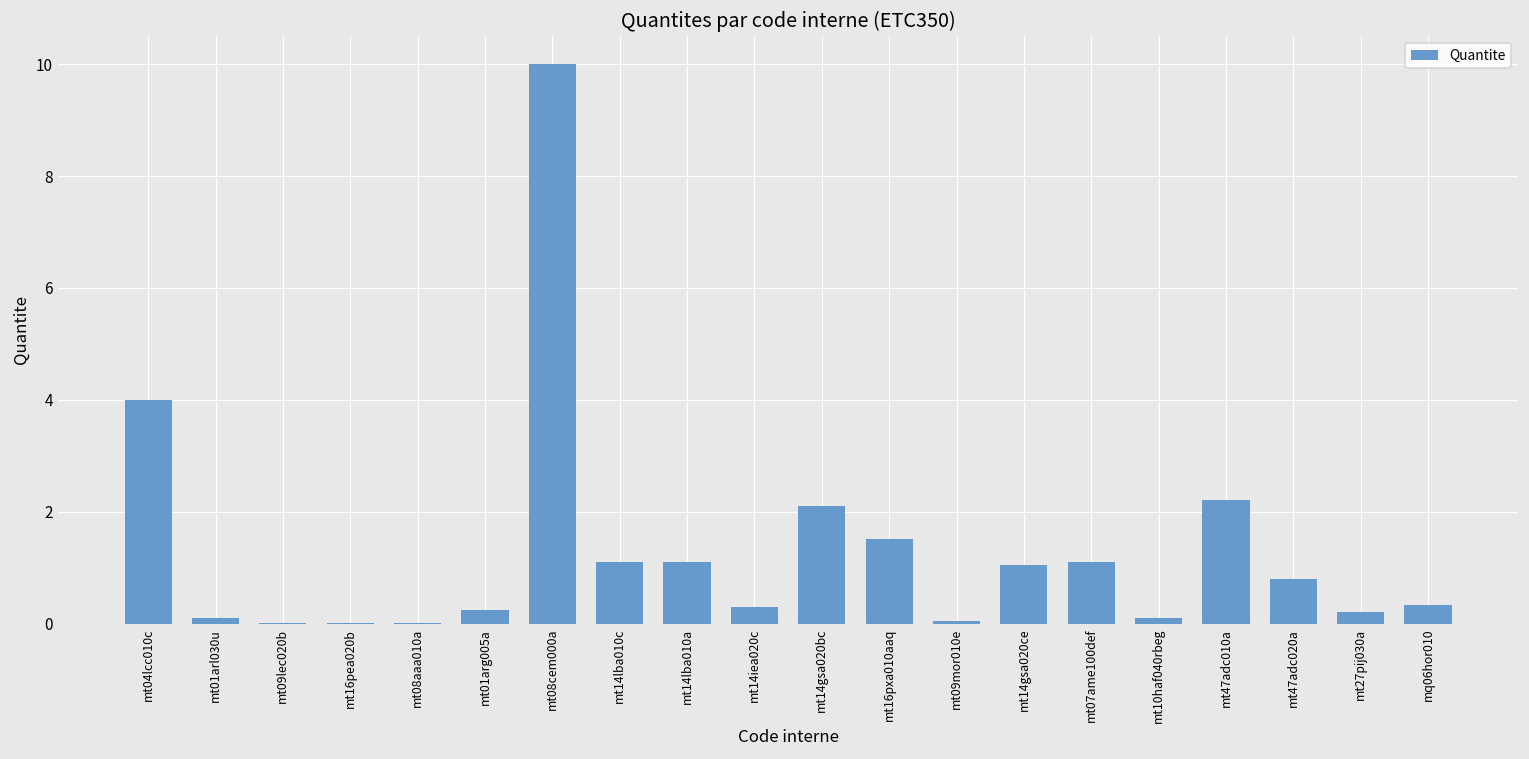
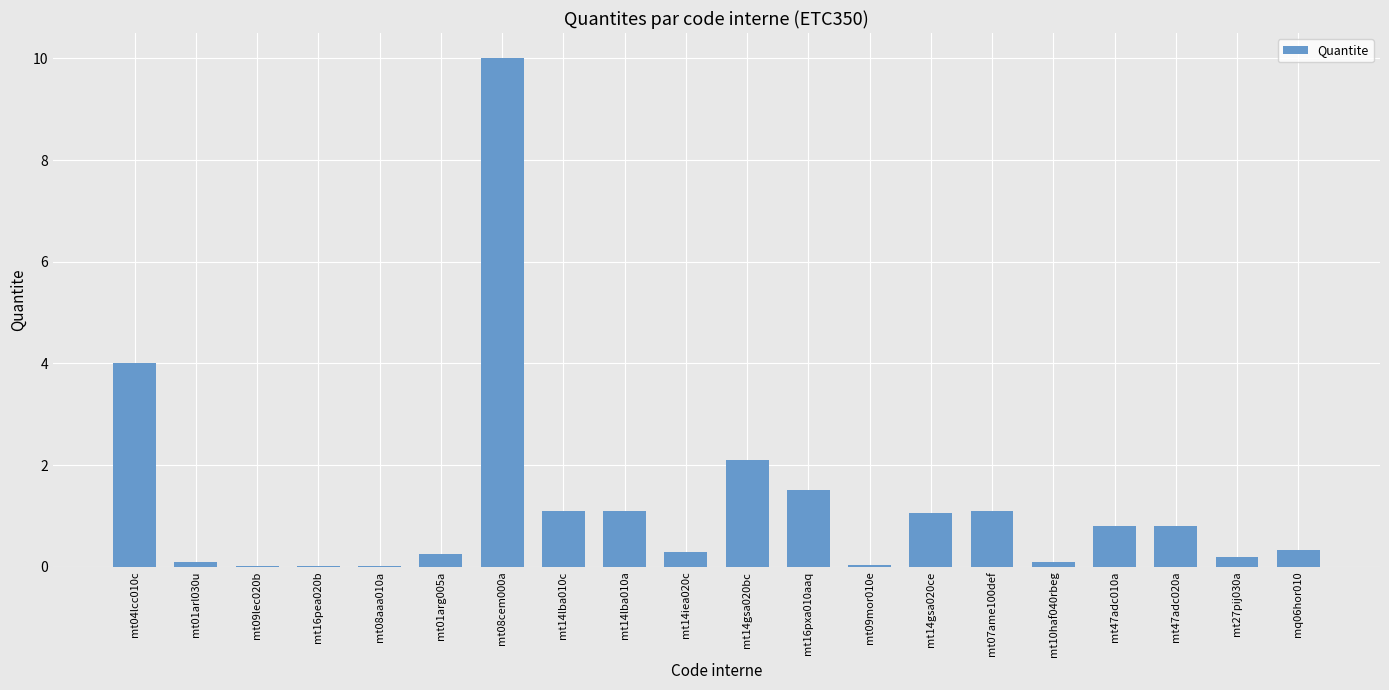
mt47adc010a: 2.2 -> 0.8
